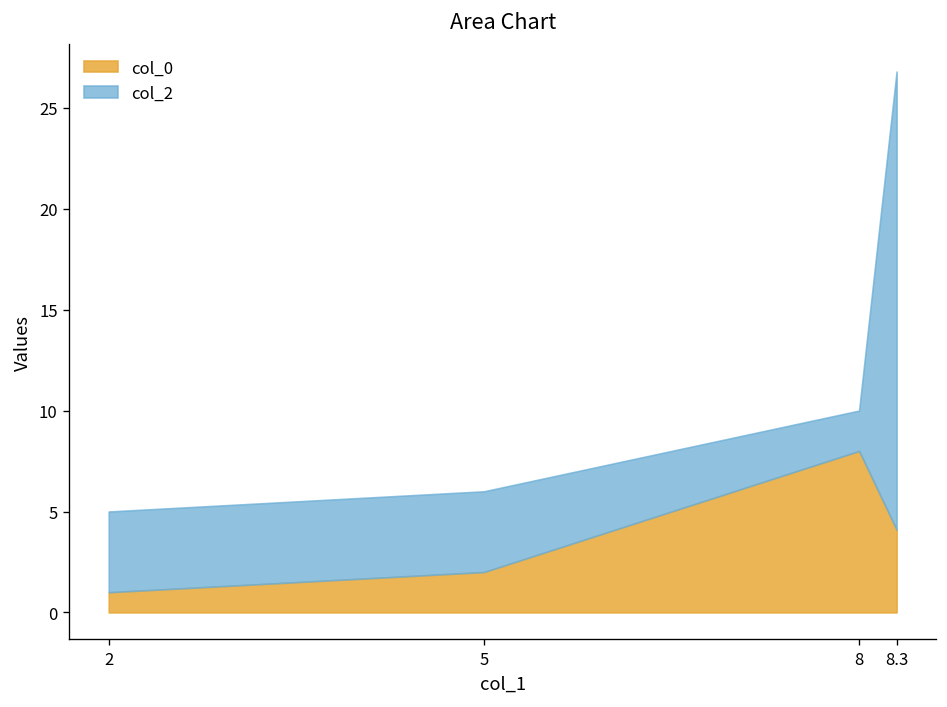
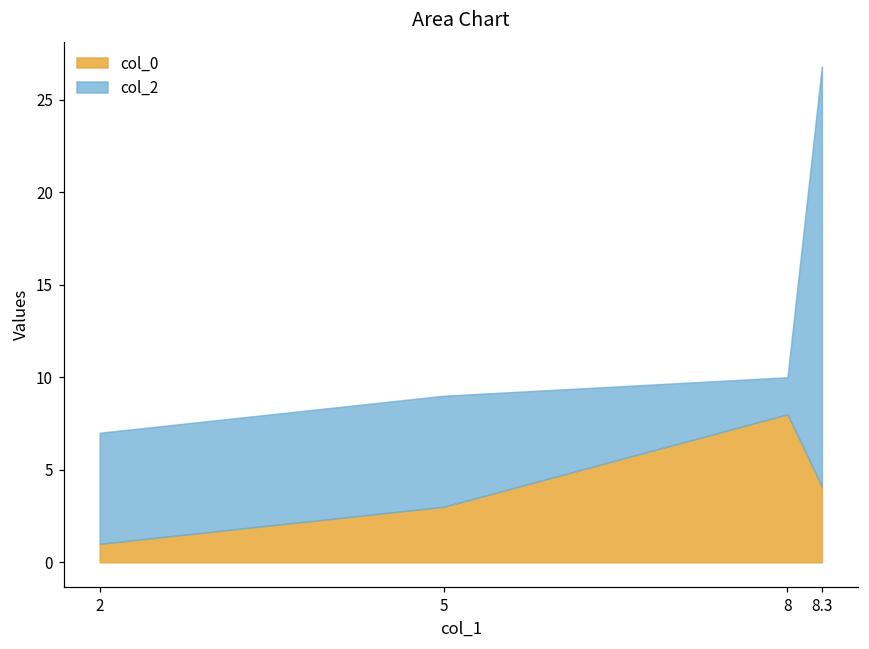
col_2, 2: 4 -> 6
col_0, 5: 2 -> 3
col_2, 5: 4 -> 6
